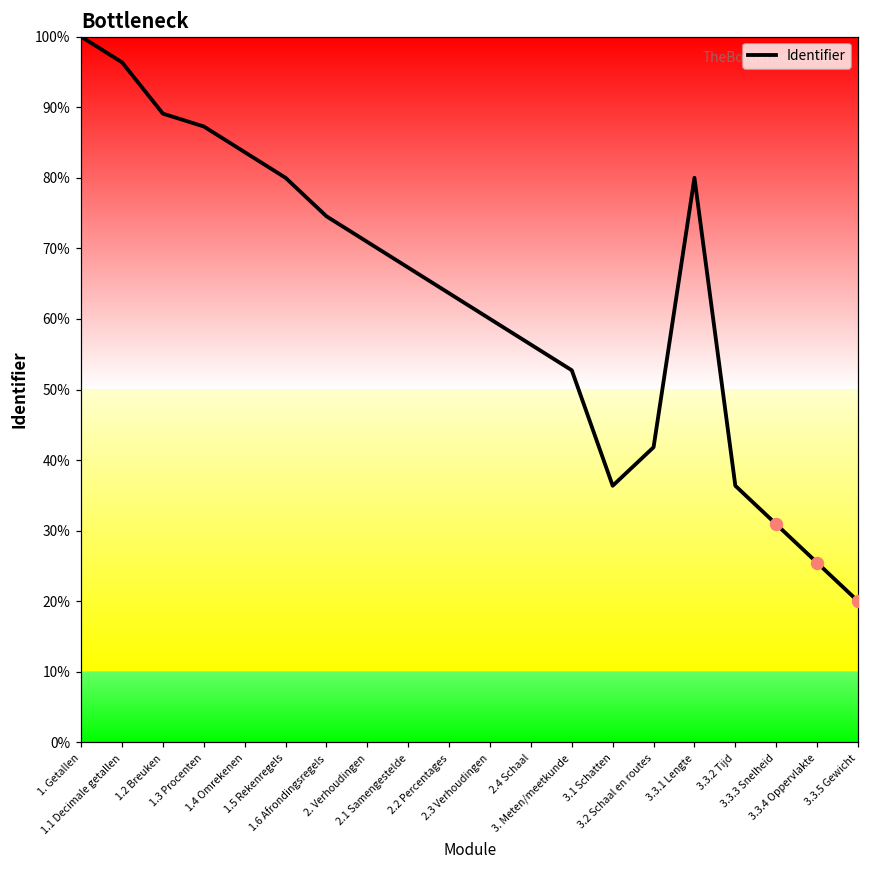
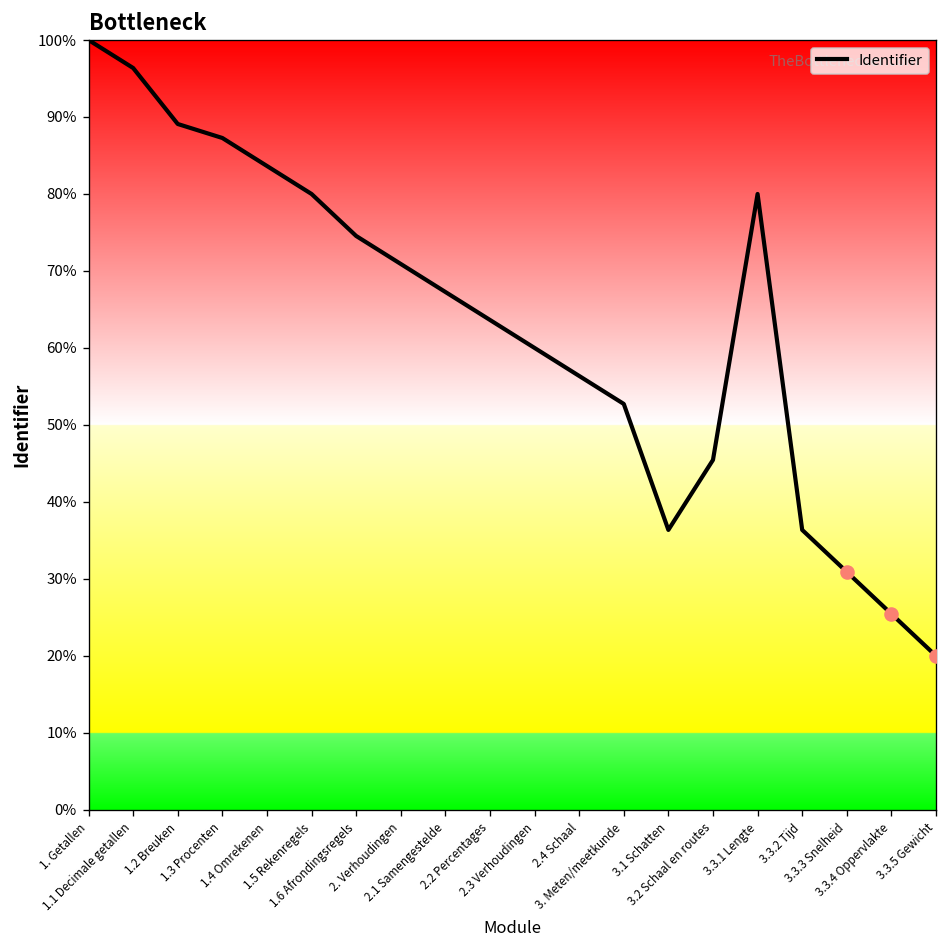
Identifier, 3.2 Schaal en routes: 42% -> 45%
